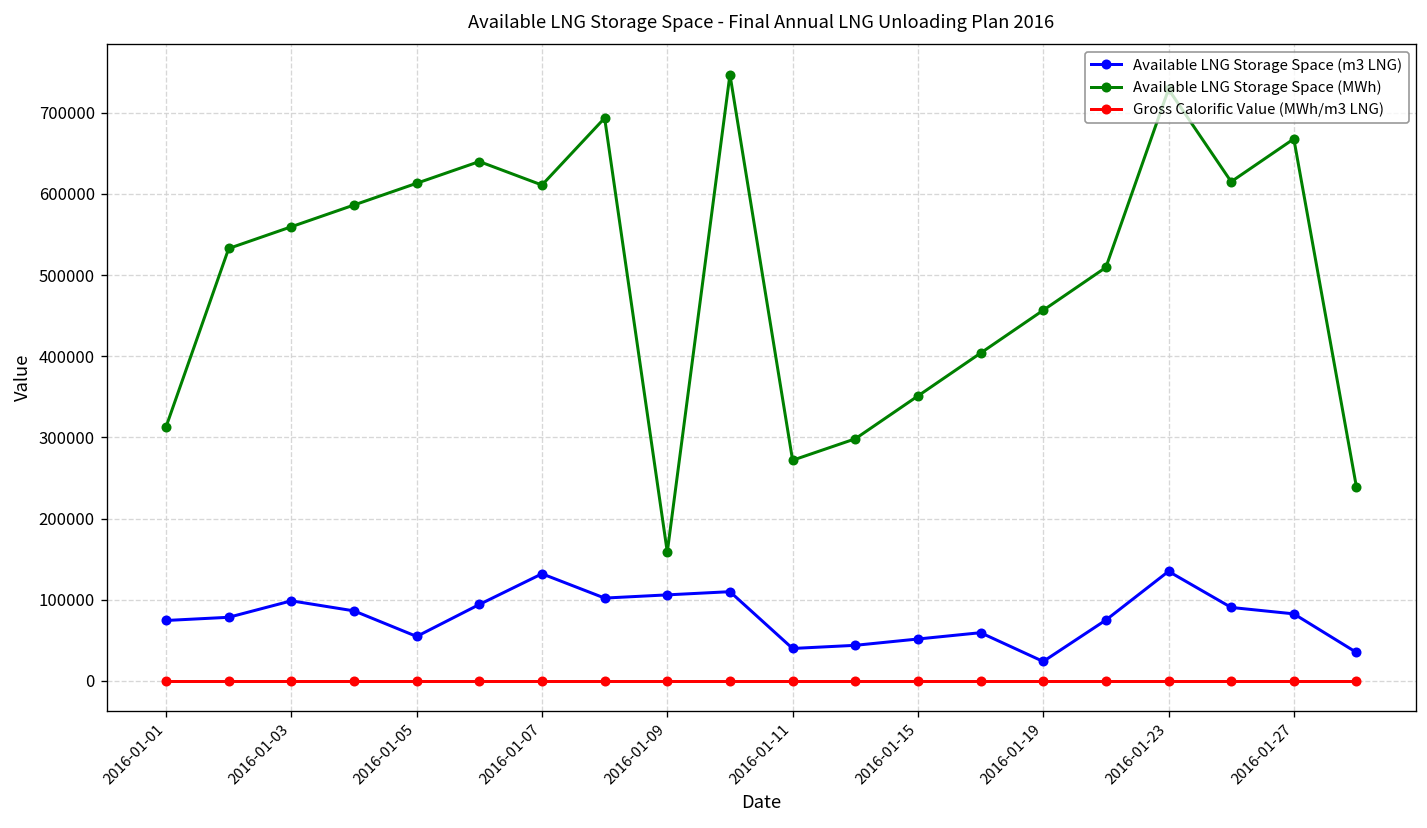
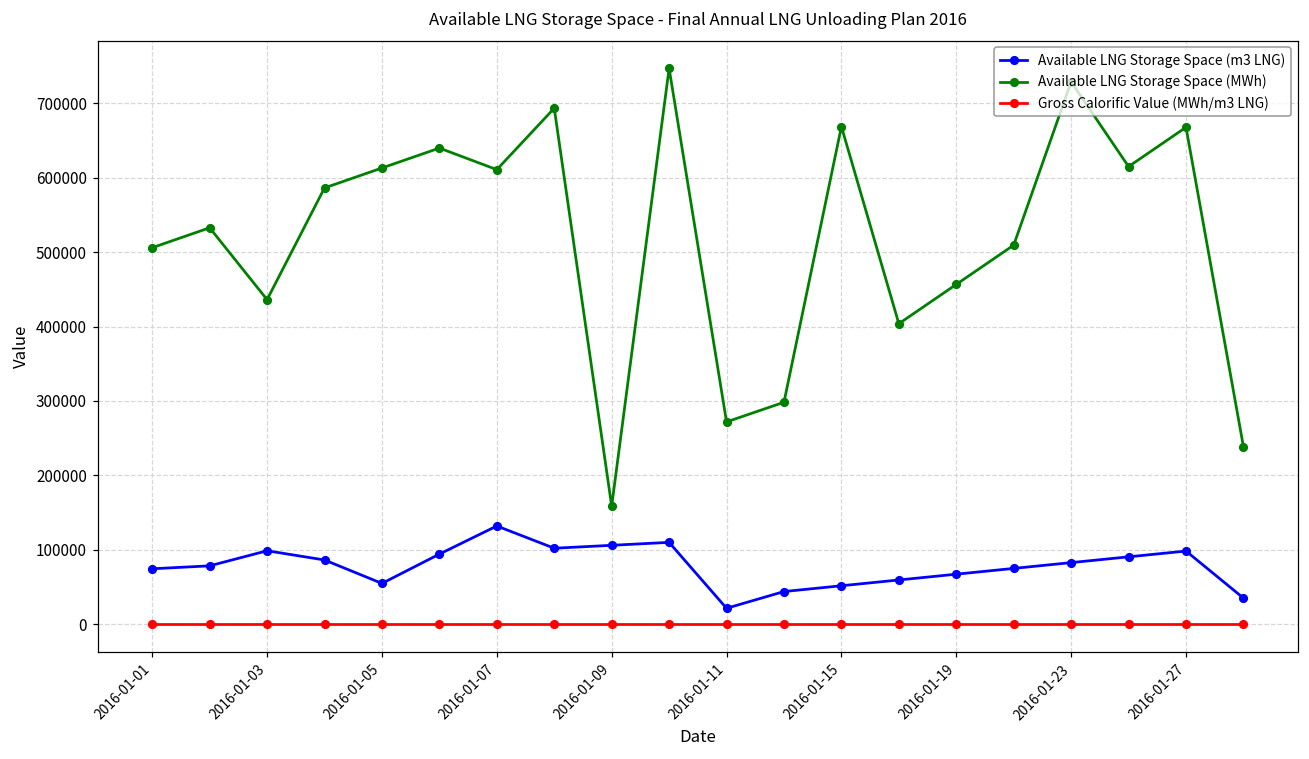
Available LNG Storage Space (MWh), 2016-01-01: 310000 -> 510000
Available LNG Storage Space (MWh), 2016-01-03: 560000 -> 440000
Available LNG Storage Space (m3 LNG), 2016-01-11: 40000 -> 20000
Available LNG Storage Space (MWh), 2016-01-15: 350000 -> 670000
Available LNG Storage Space (m3 LNG), 2016-01-19: 20000 -> 70000
Available LNG Storage Space (m3 LNG), 2016-01-23: 140000 -> 80000
Available LNG Storage Space (m3 LNG), 2016-01-27: 80000 -> 100000
